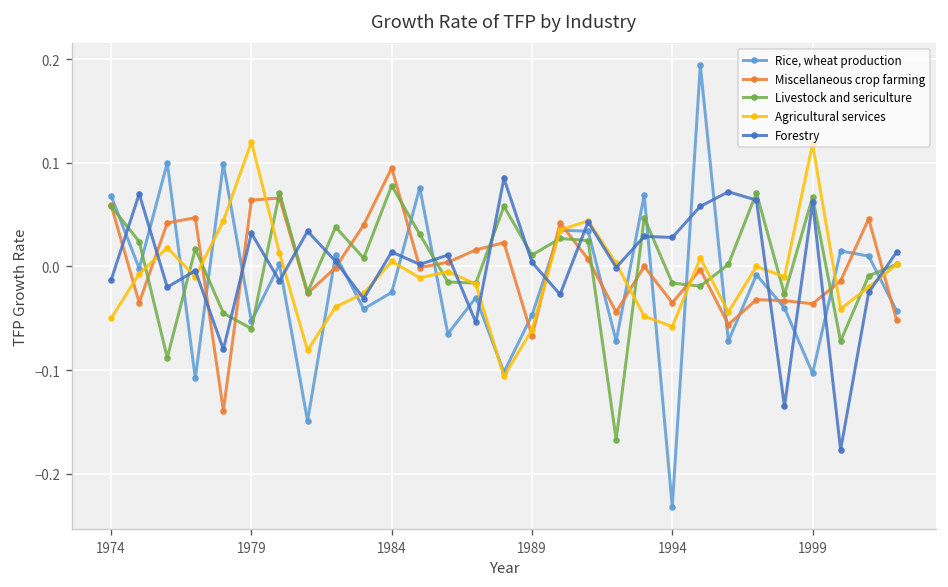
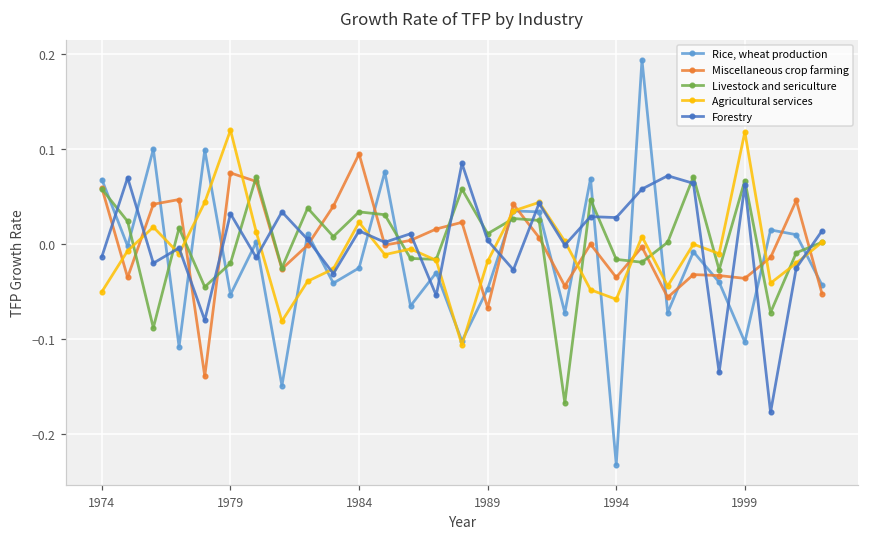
Miscellaneous crop farming, 1979: 0.06 -> 0.08
Livestock and sericulture, 1979: -0.06 -> -0.02
Livestock and sericulture, 1984: 0.08 -> 0.03
Agricultural services, 1984: 0.01 -> 0.02
Agricultural services, 1989: -0.06 -> -0.02
